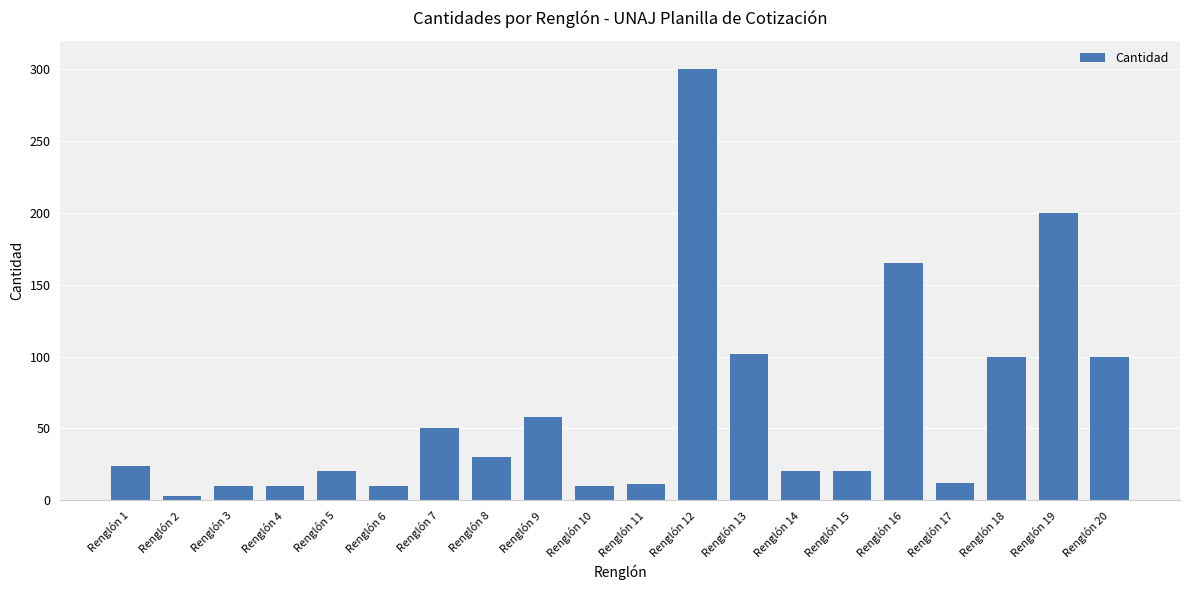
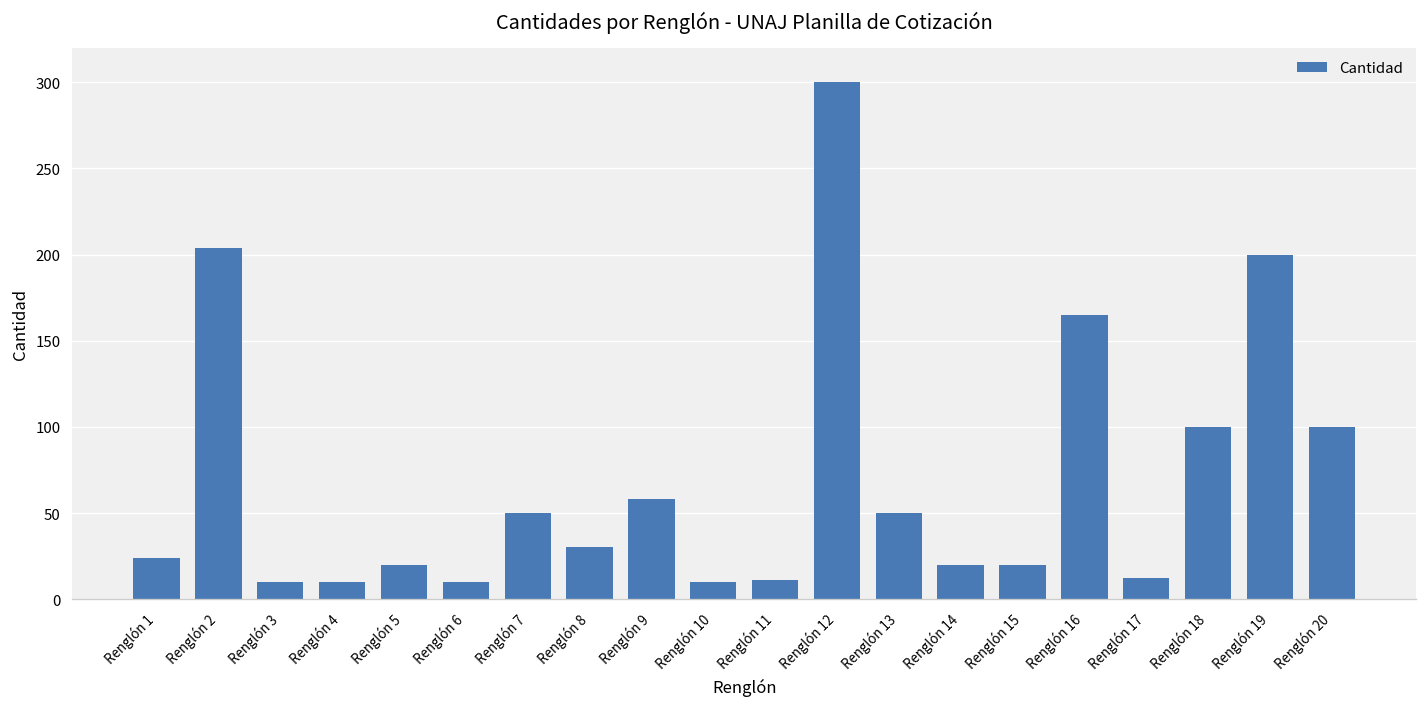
Renglón 2: 3 -> 204
Renglón 13: 102 -> 50
